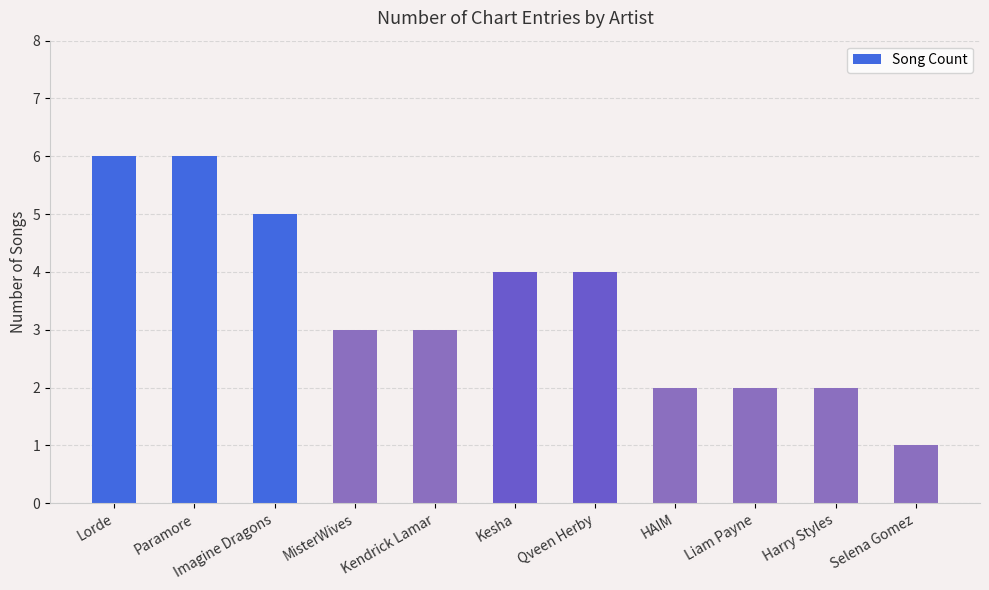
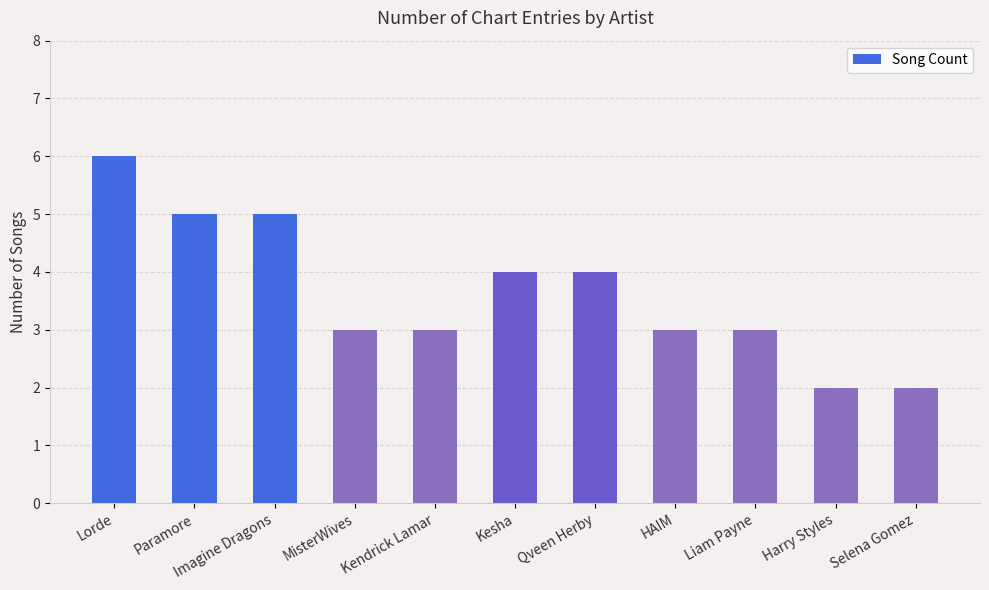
Paramore: 6 -> 5
HAIM: 2 -> 3
Liam Payne: 2 -> 3
Selena Gomez: 1 -> 2
